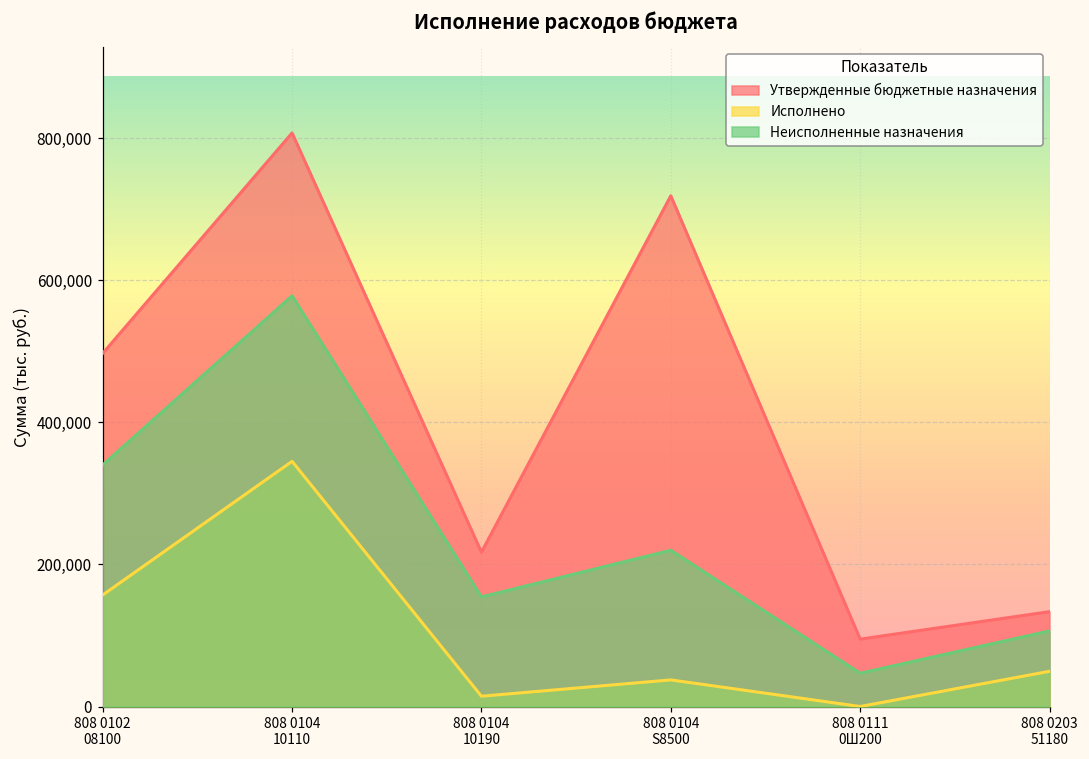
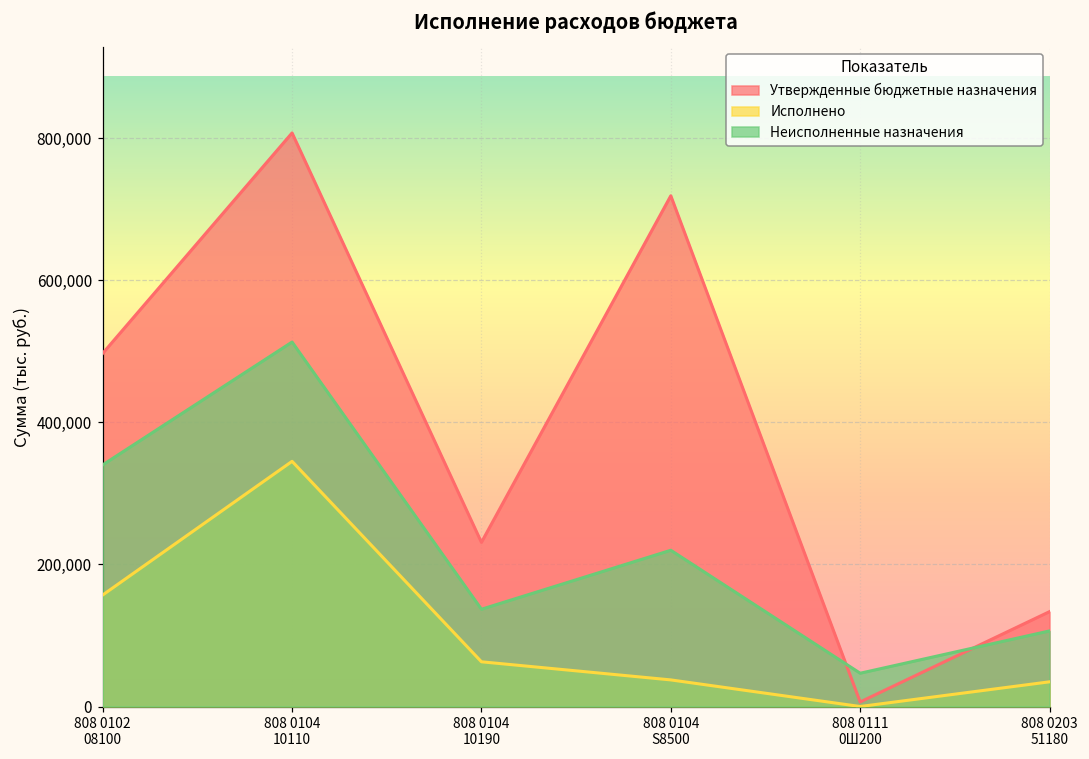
Неисполненные назначения, 808 0104 10110: 580,000 -> 510,000
Утвержденные бюджетные назначения, 808 0104 10190: 220,000 -> 230,000
Исполнено, 808 0104 10190: 10,000 -> 60,000
Неисполненные назначения, 808 0104 10190: 150,000 -> 140,000
Утвержденные бюджетные назначения, 808 0111 0Ш200: 90,000 -> 10,000
Исполнено, 808 0203 51180: 50,000 -> 30,000
